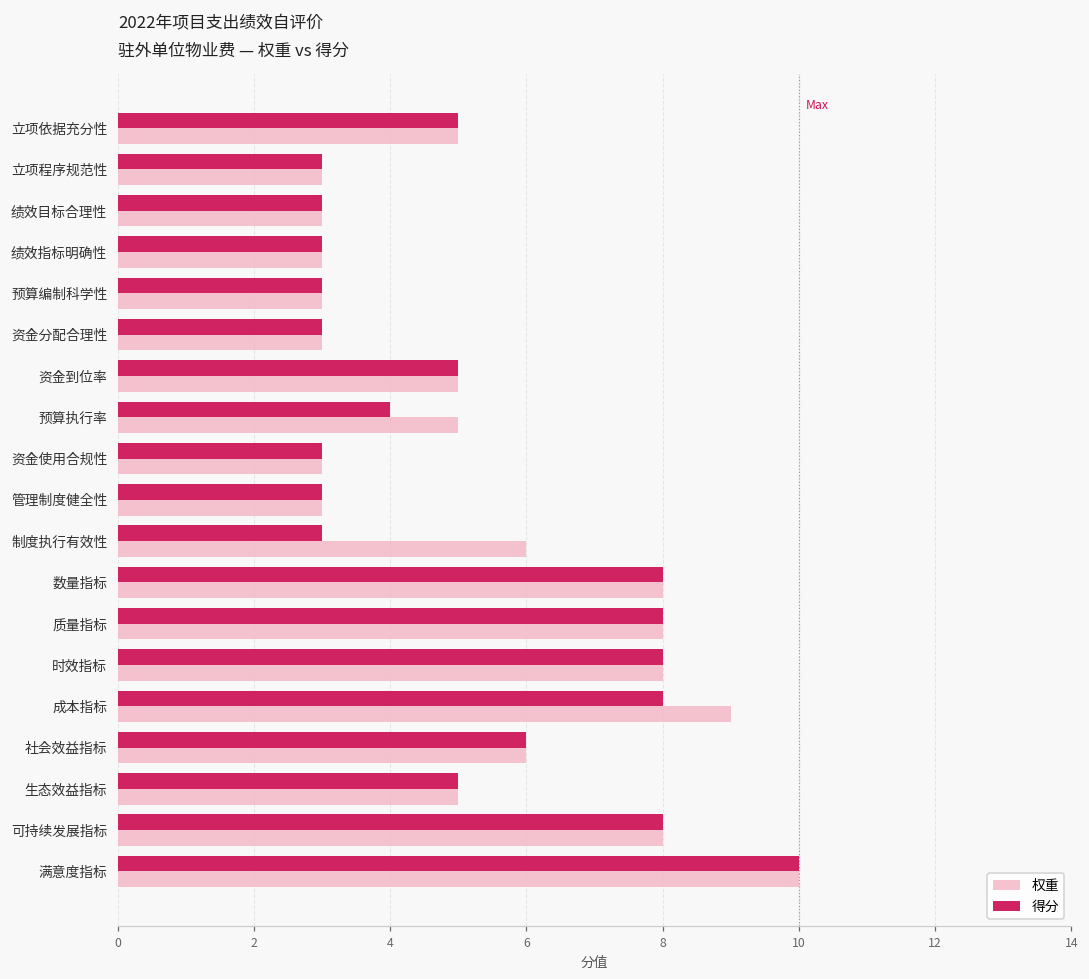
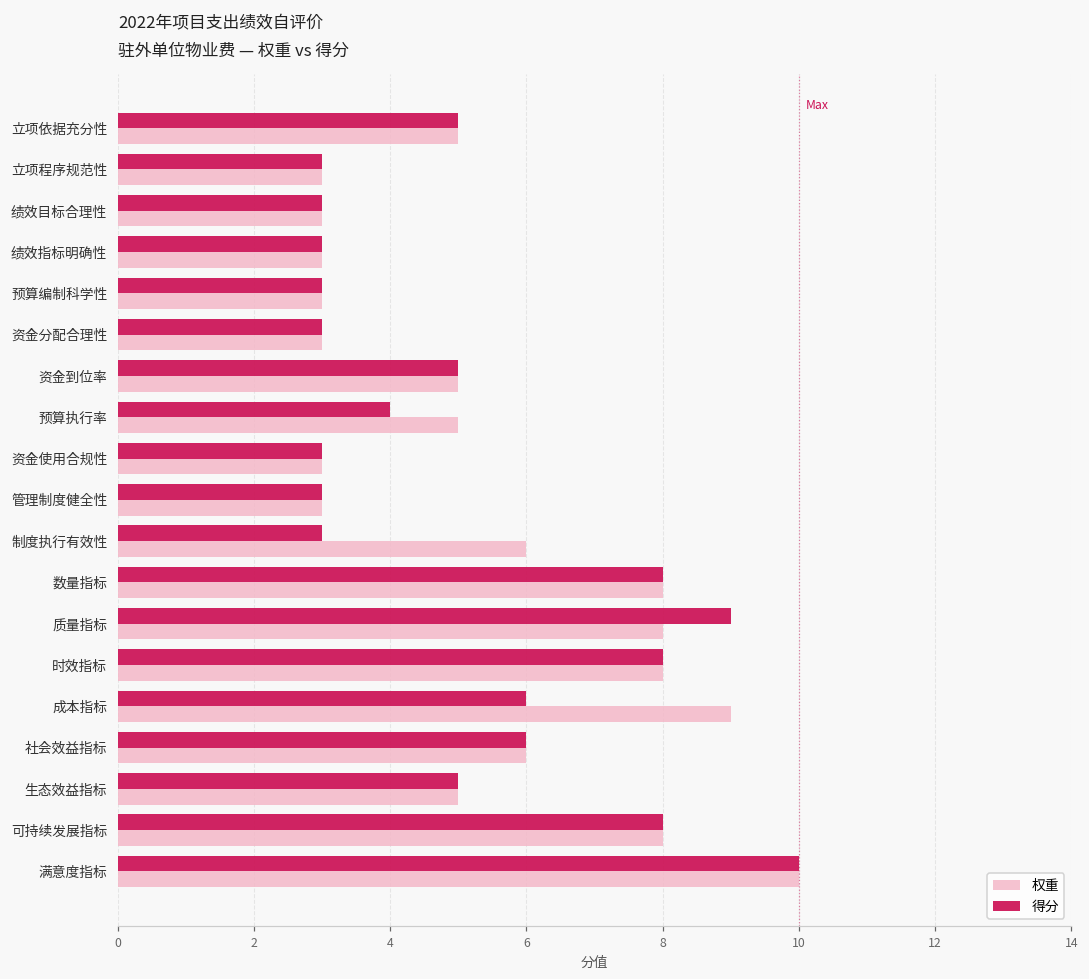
得分, 质量指标: 8 -> 9
得分, 成本指标: 8 -> 6
